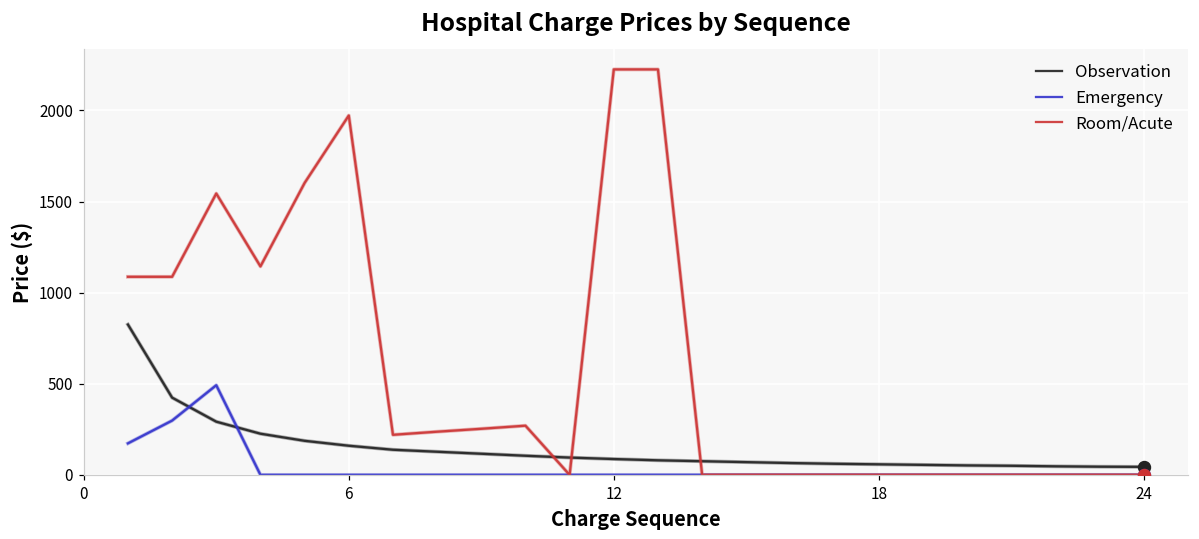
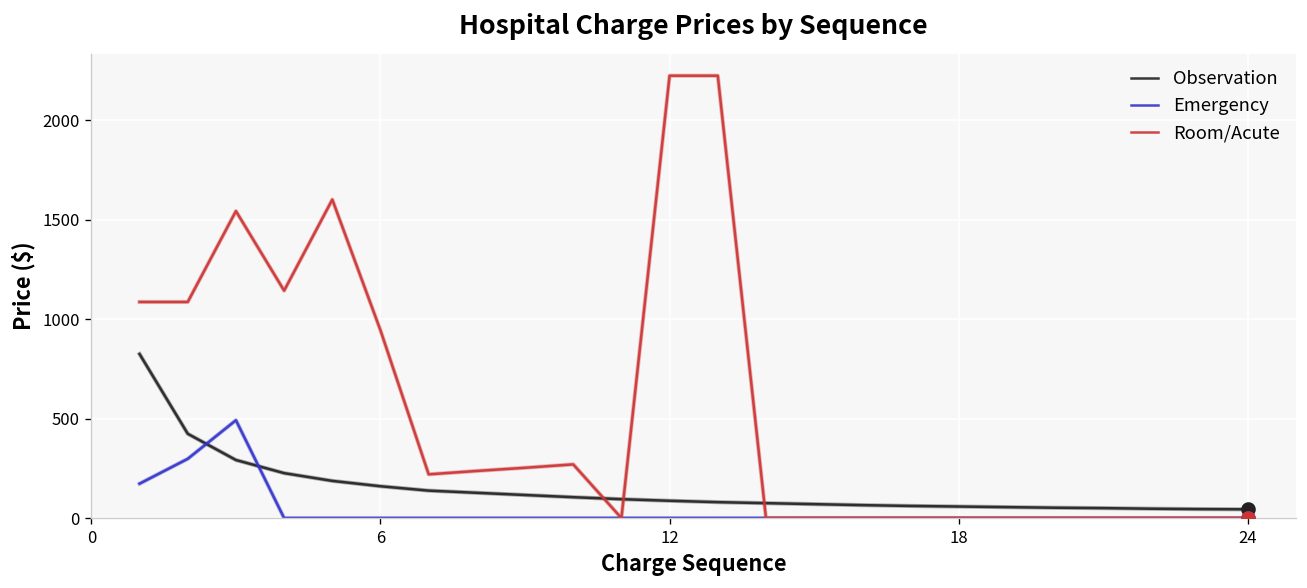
Room/Acute, 6: 1970 -> 940
